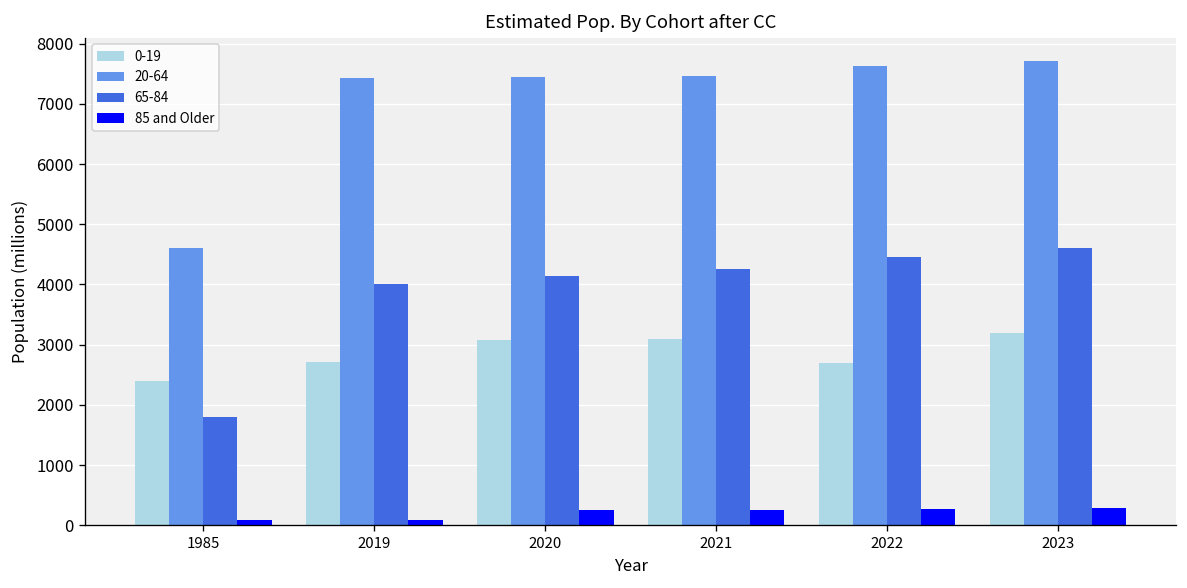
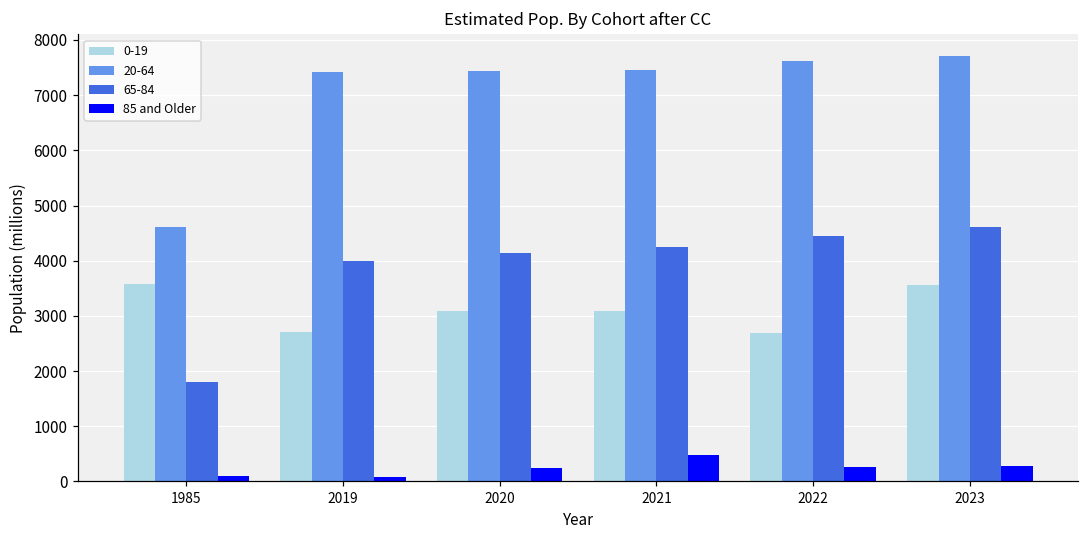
0-19, 1985: 2400 -> 3600
85 and Older, 2021: 300 -> 500
0-19, 2023: 3200 -> 3600
